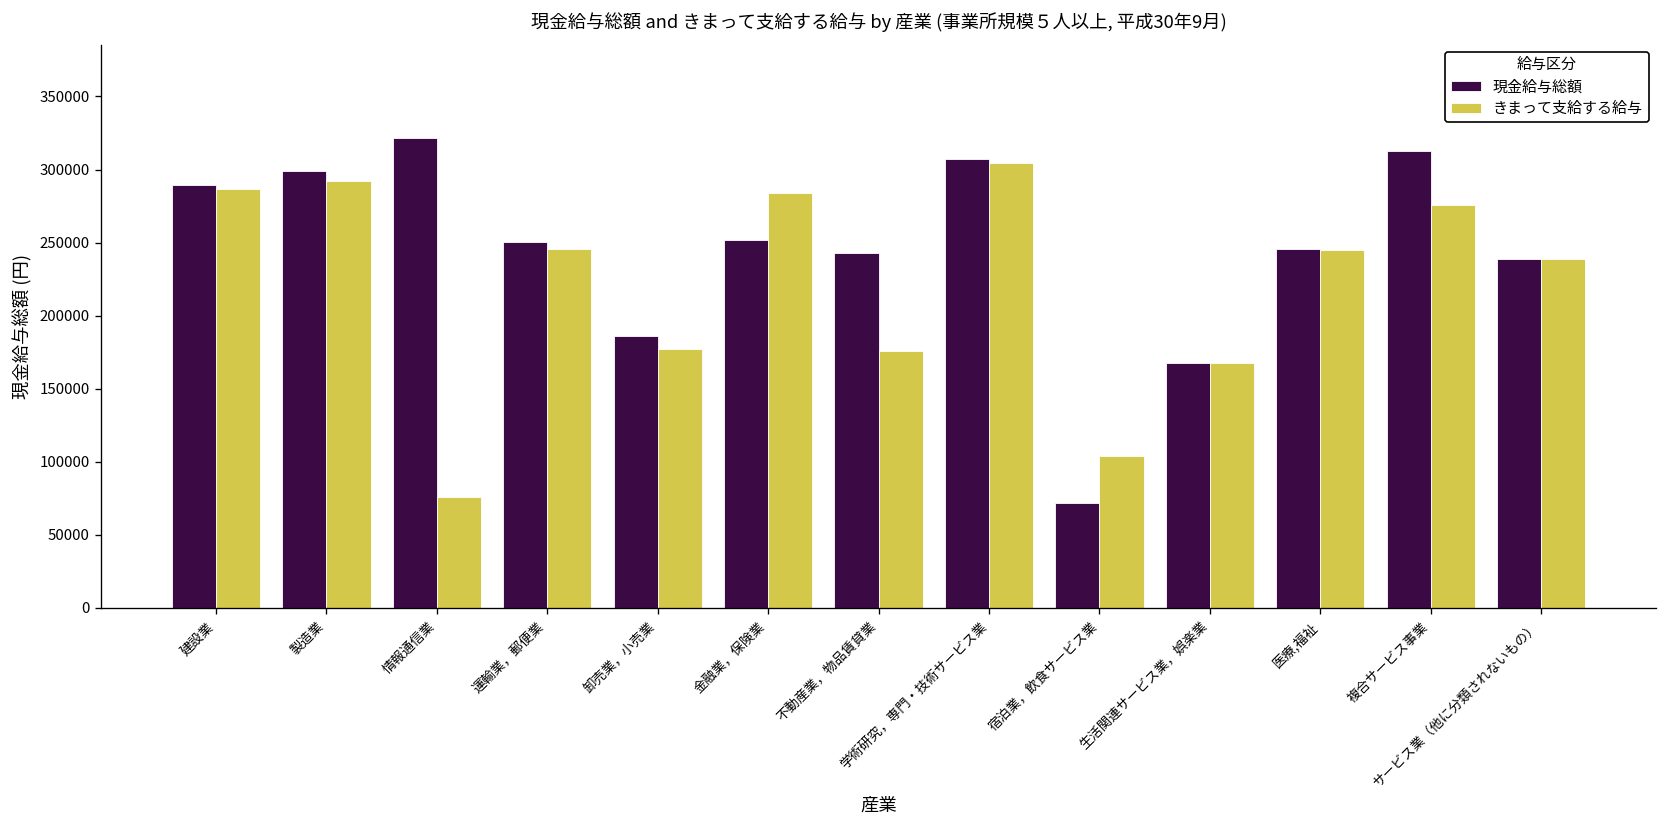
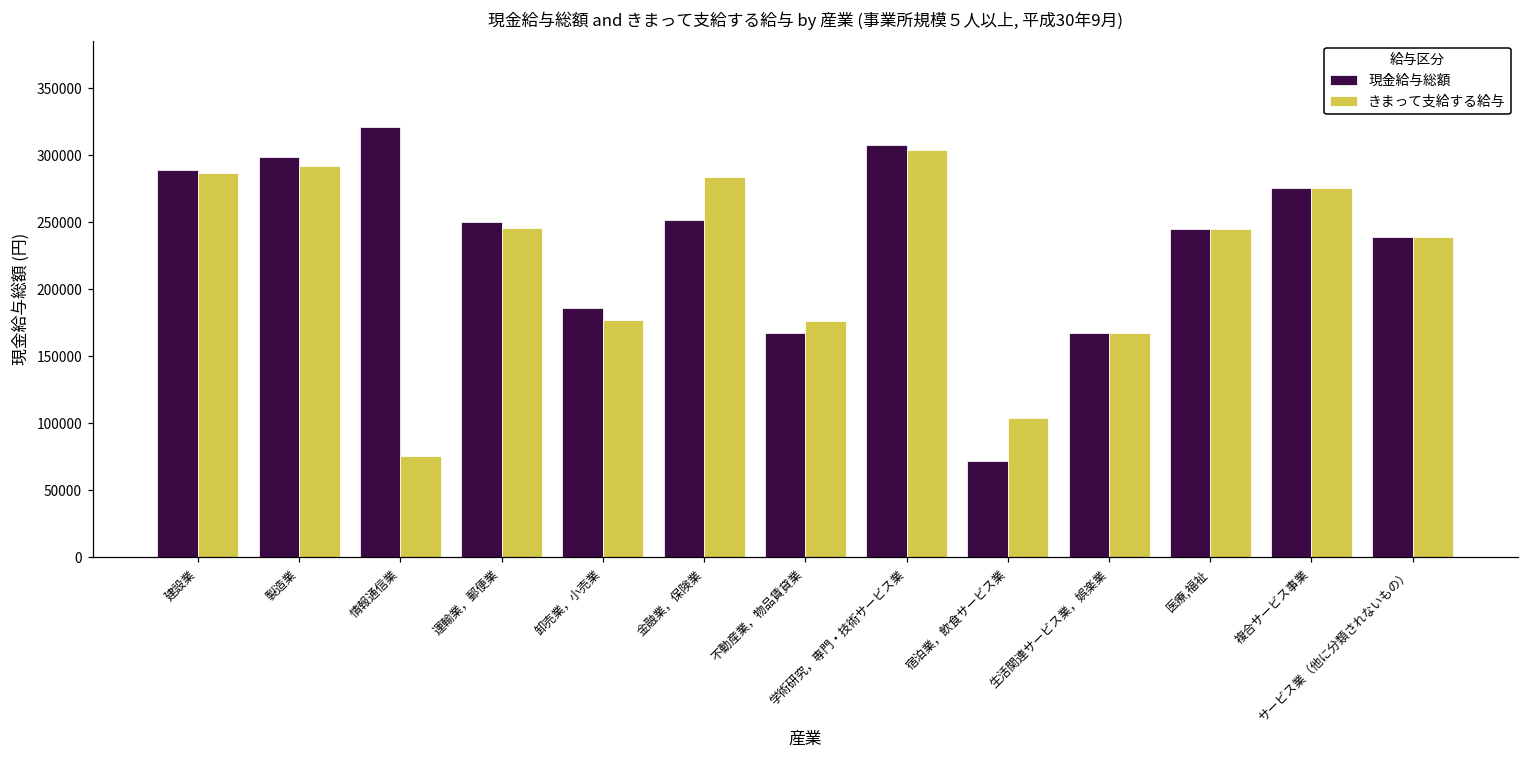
現金給与総額, 不動産業，物品賃貸業: 243000 -> 167000
現金給与総額, 複合サービス事業: 313000 -> 276000
